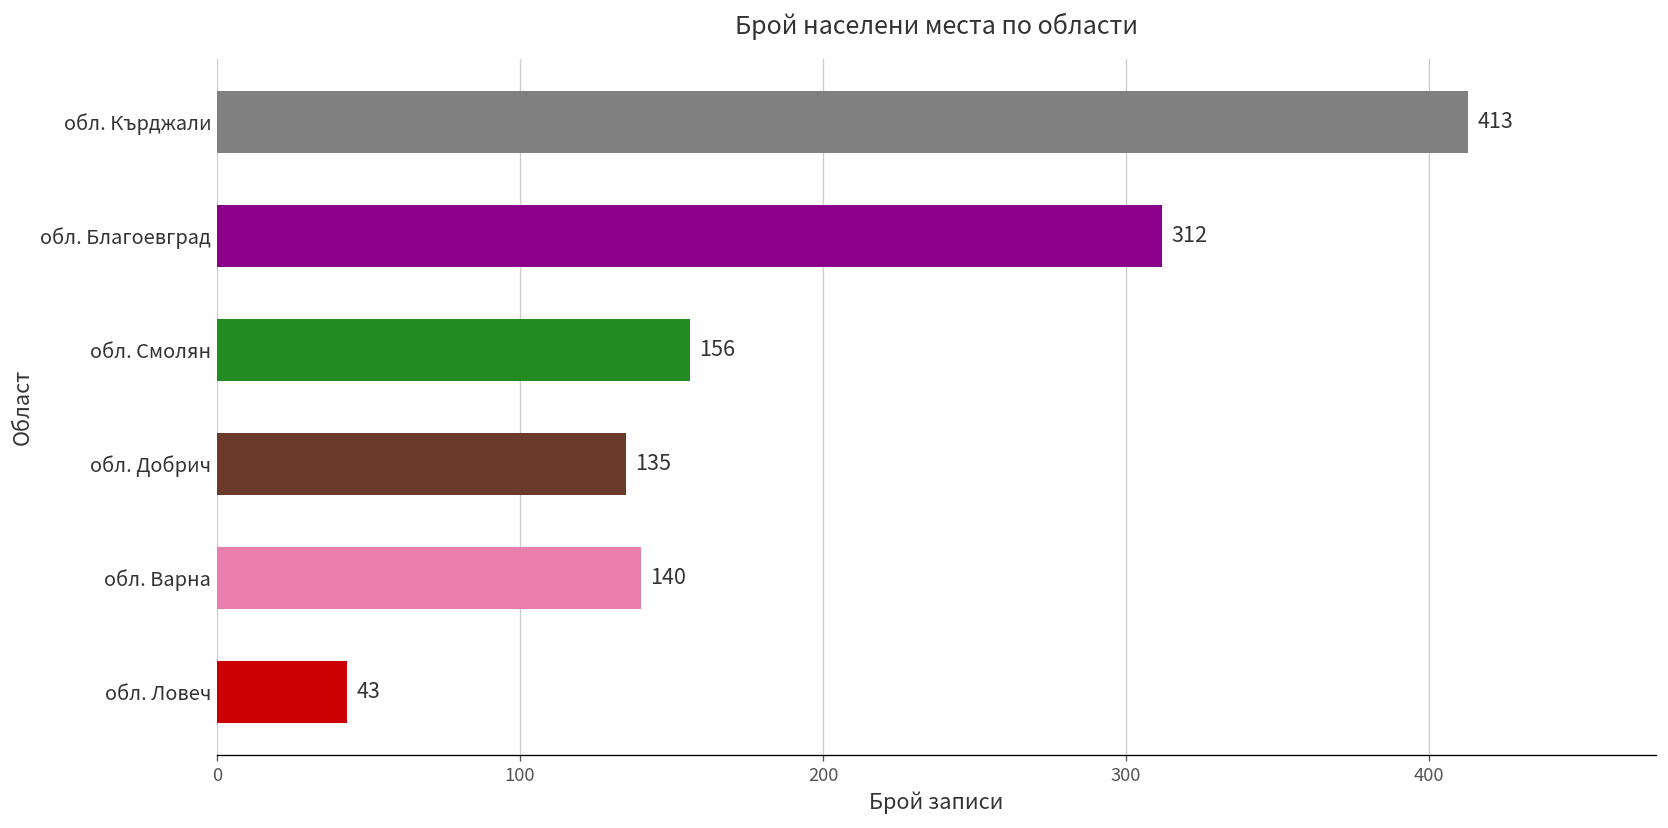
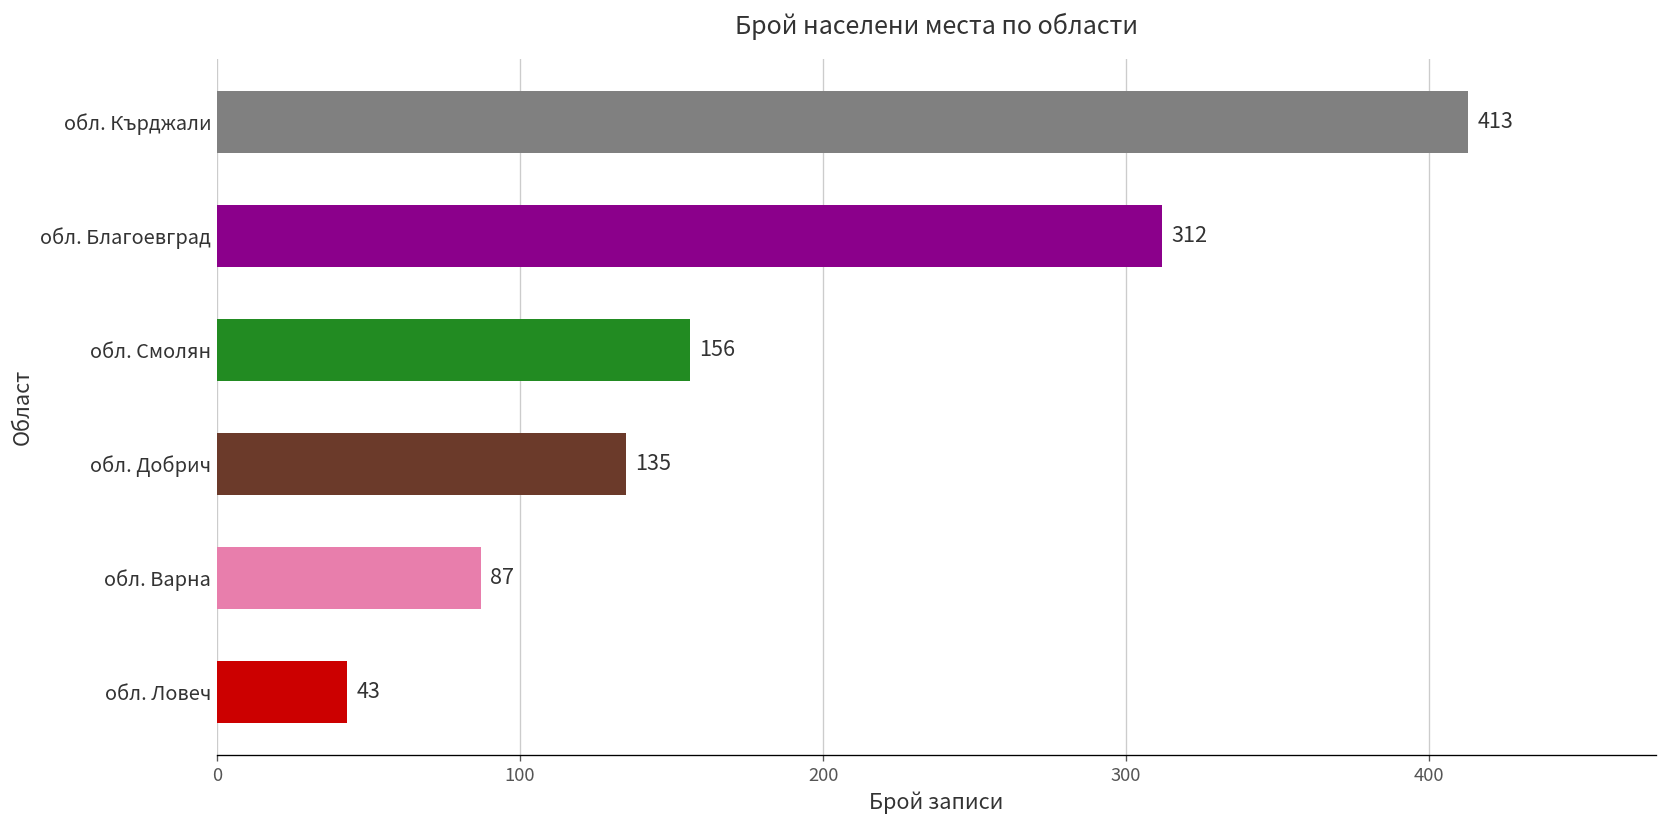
обл. Варна: 140 -> 87
